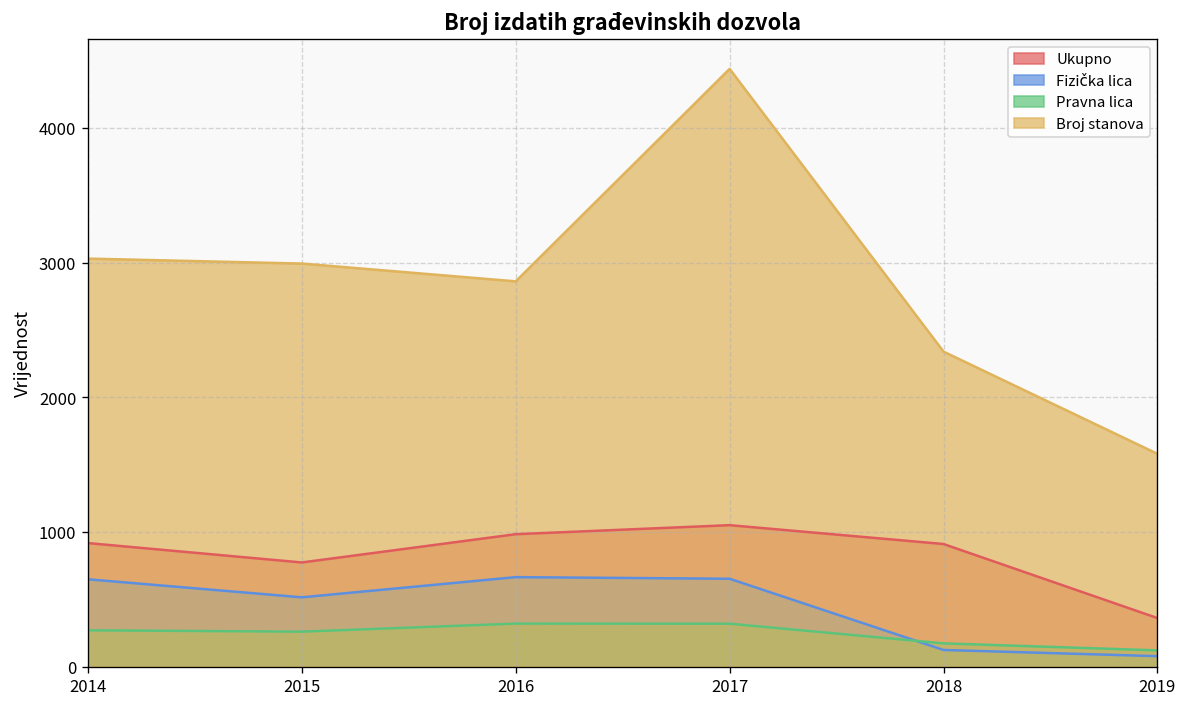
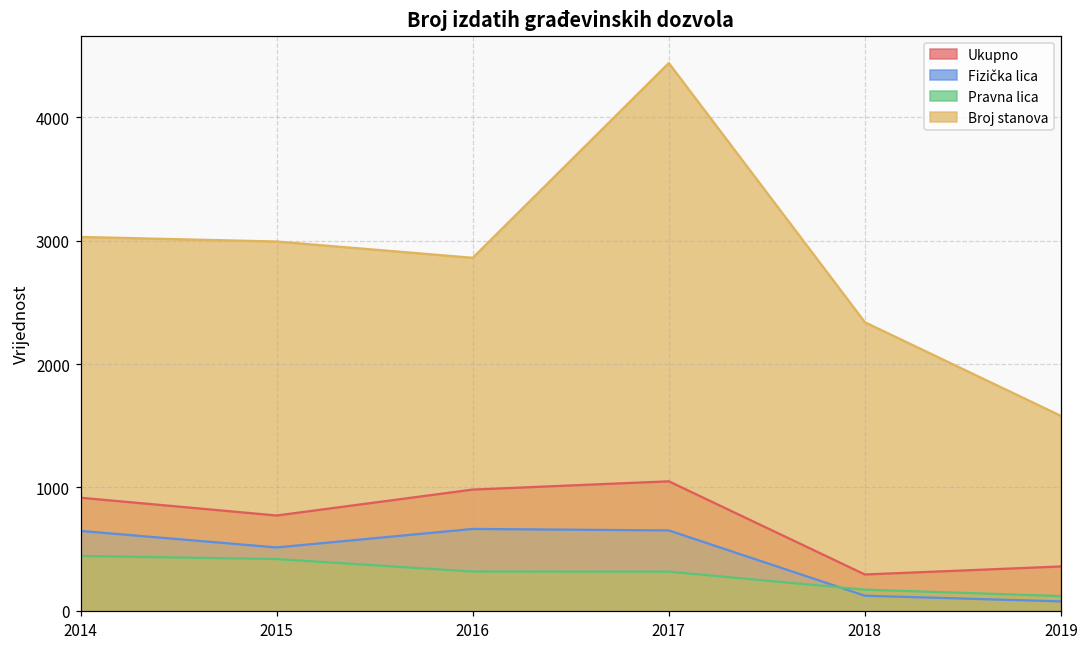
Pravna lica, 2014: 270 -> 450
Pravna lica, 2015: 260 -> 420
Ukupno, 2018: 910 -> 300
